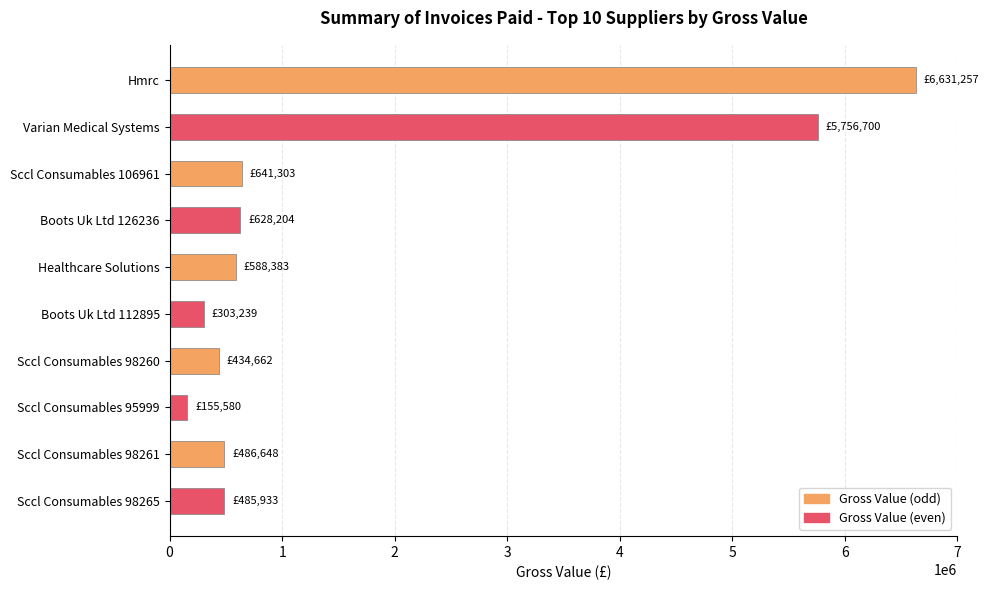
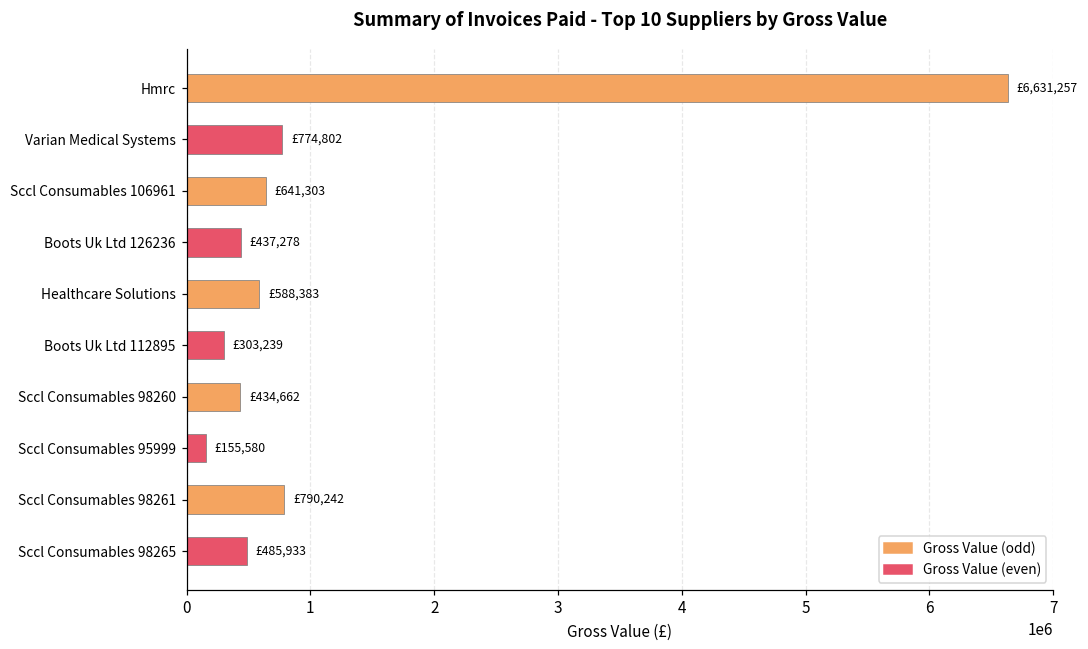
Varian Medical Systems: £5,756,700 -> £774,802
Boots Uk Ltd 126236: £628,204 -> £437,278
Sccl Consumables 98261: £486,648 -> £790,242
